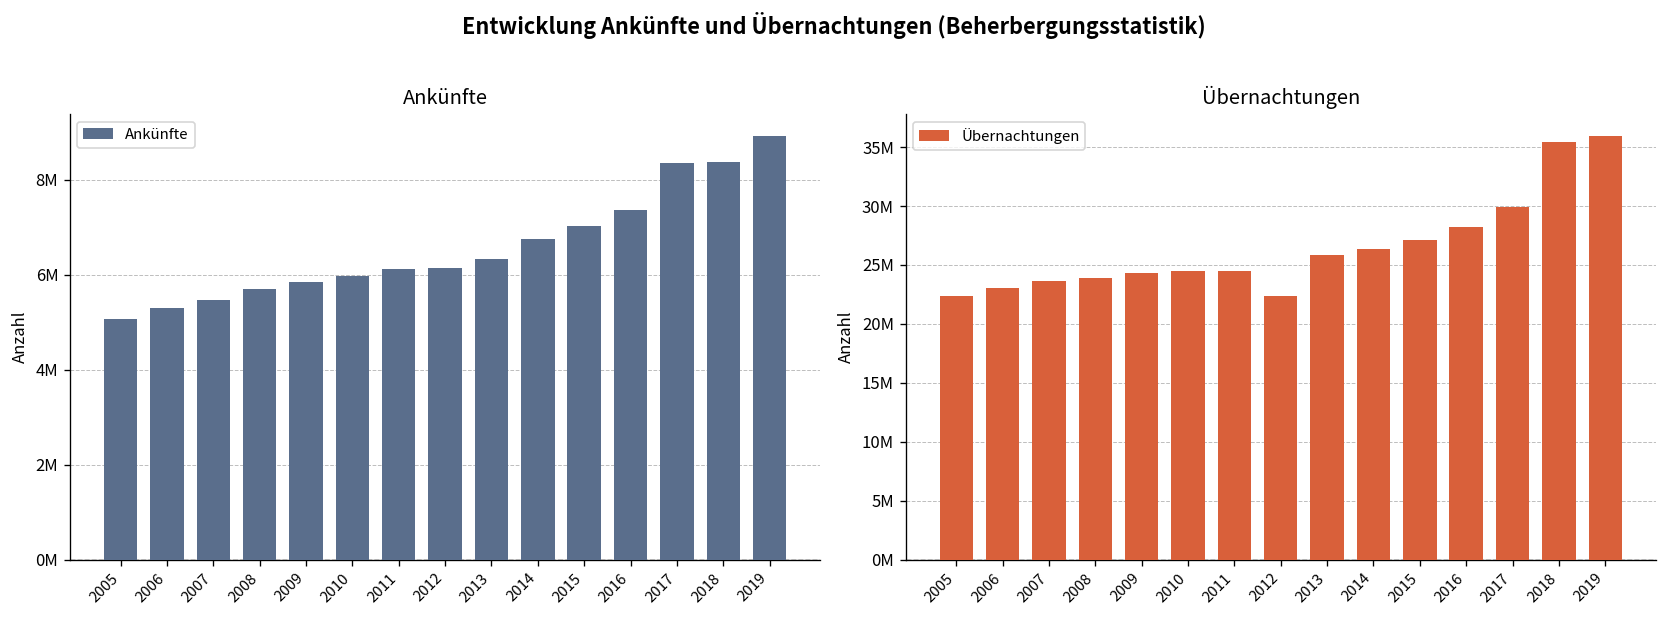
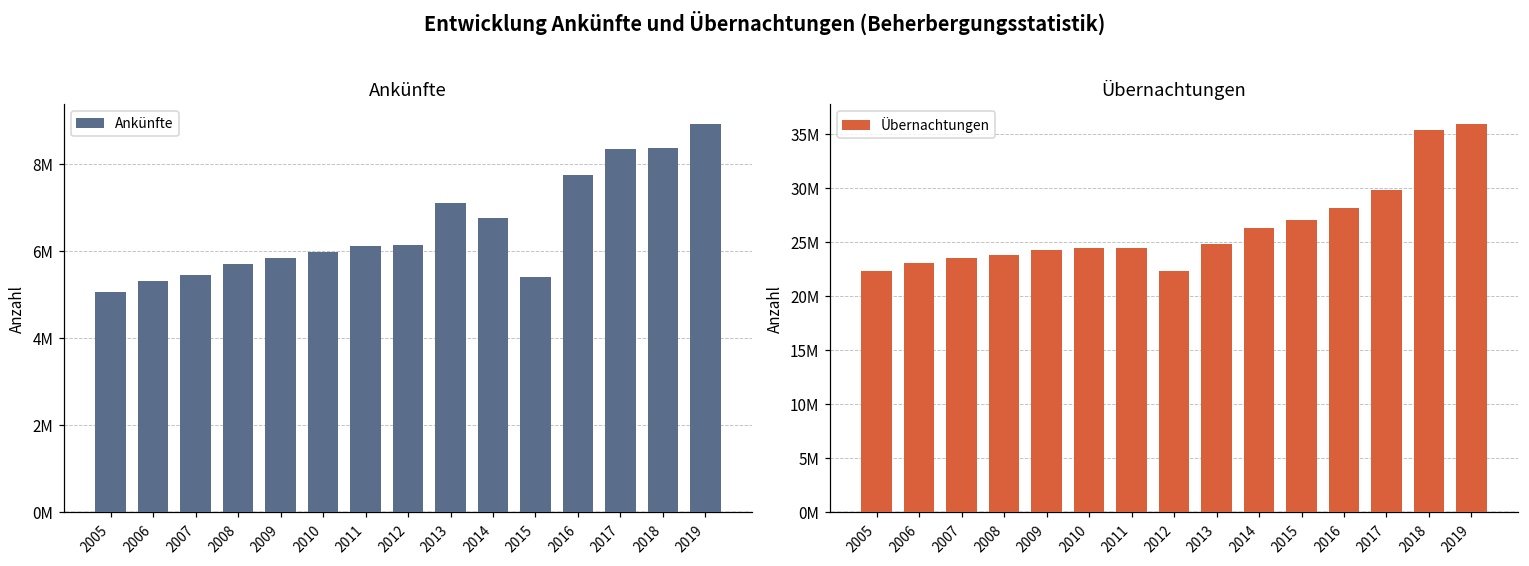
Ankünfte, 2013: 6300000 -> 7100000
Ankünfte, 2015: 7000000 -> 5400000
Ankünfte, 2016: 7400000 -> 7800000
Übernachtungen, 2013: 26000000 -> 25000000
